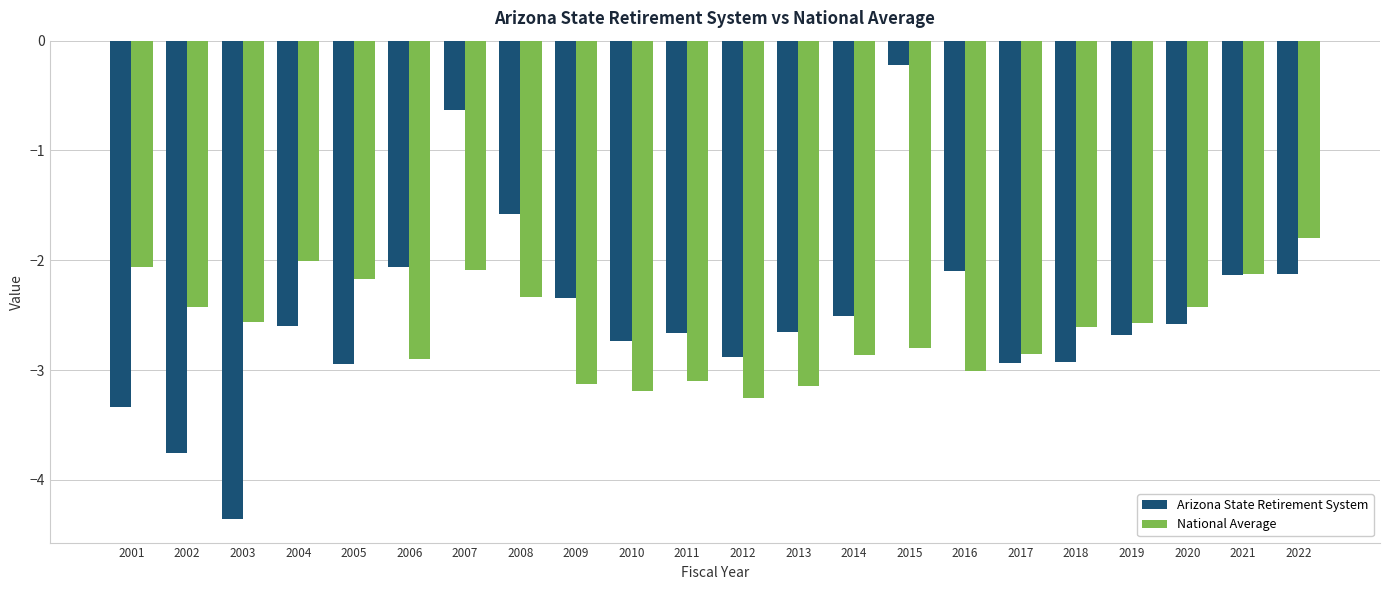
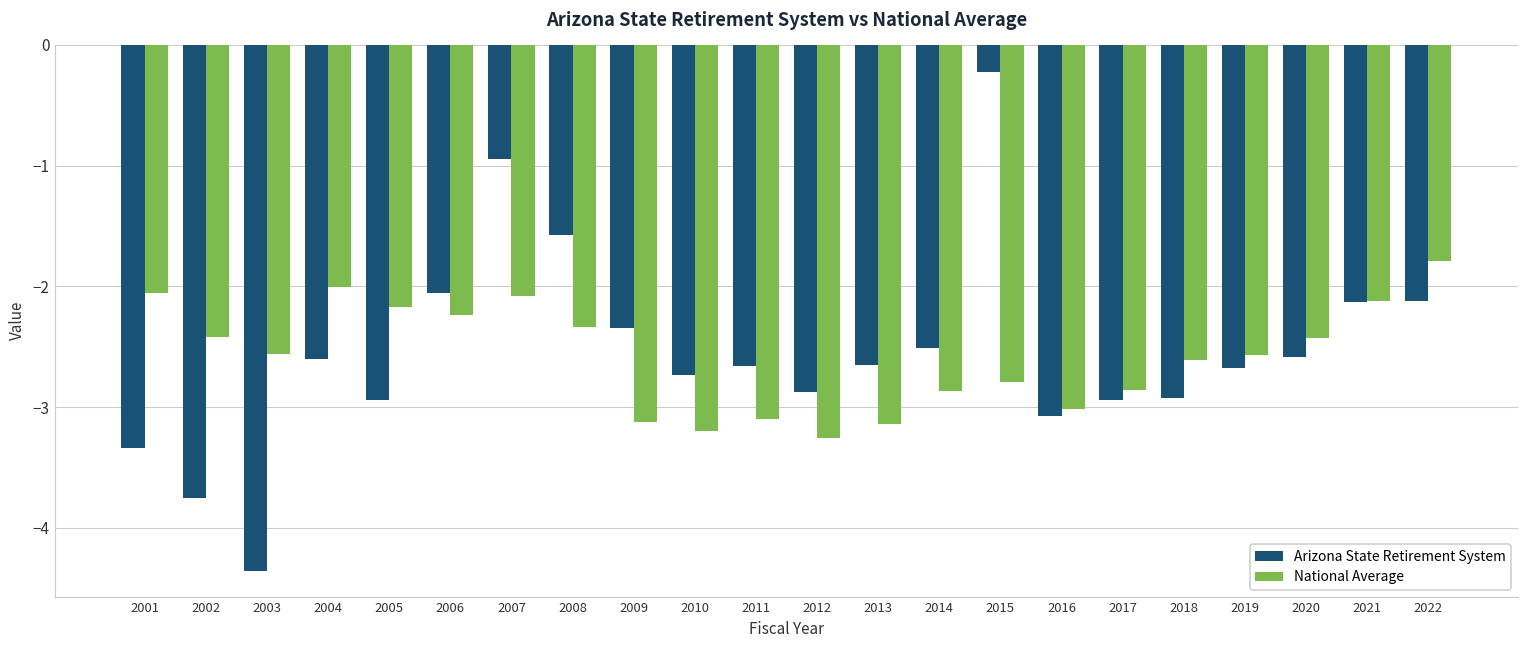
National Average, 2006: -2.90 -> -2.23
Arizona State Retirement System, 2007: -0.63 -> -0.94
Arizona State Retirement System, 2016: -2.10 -> -3.07
